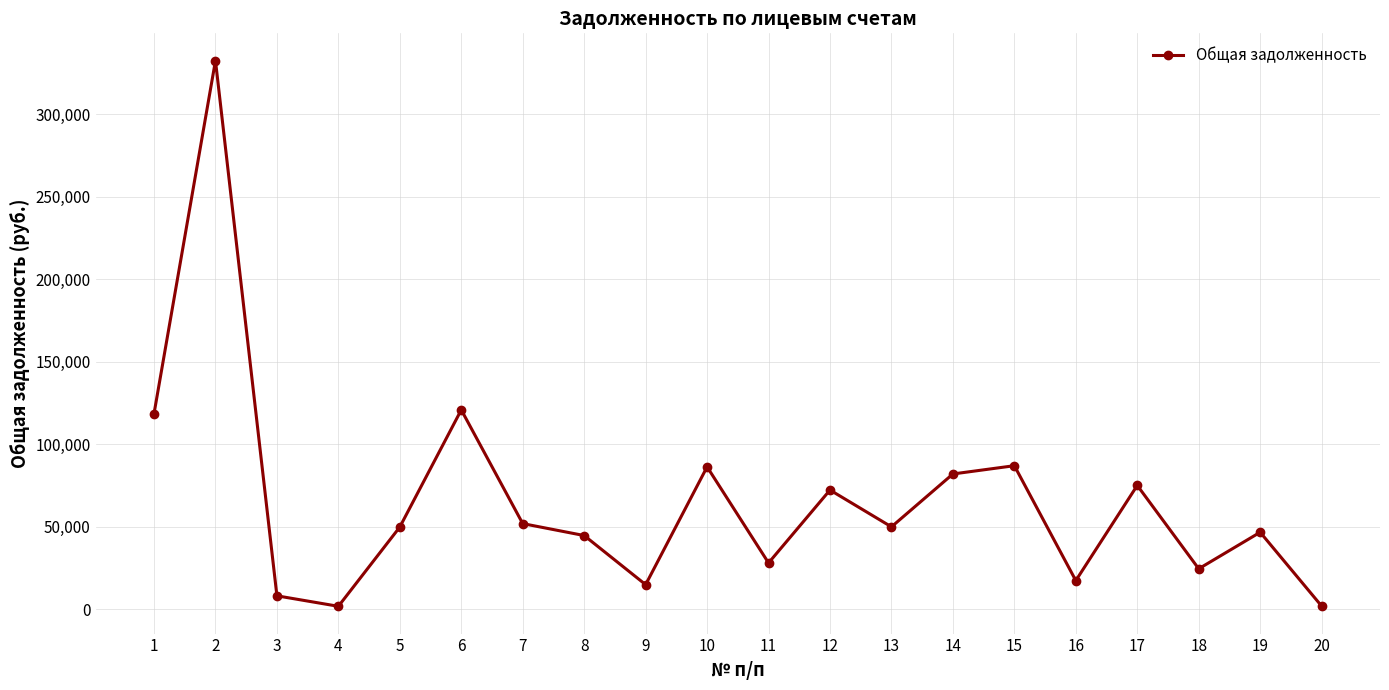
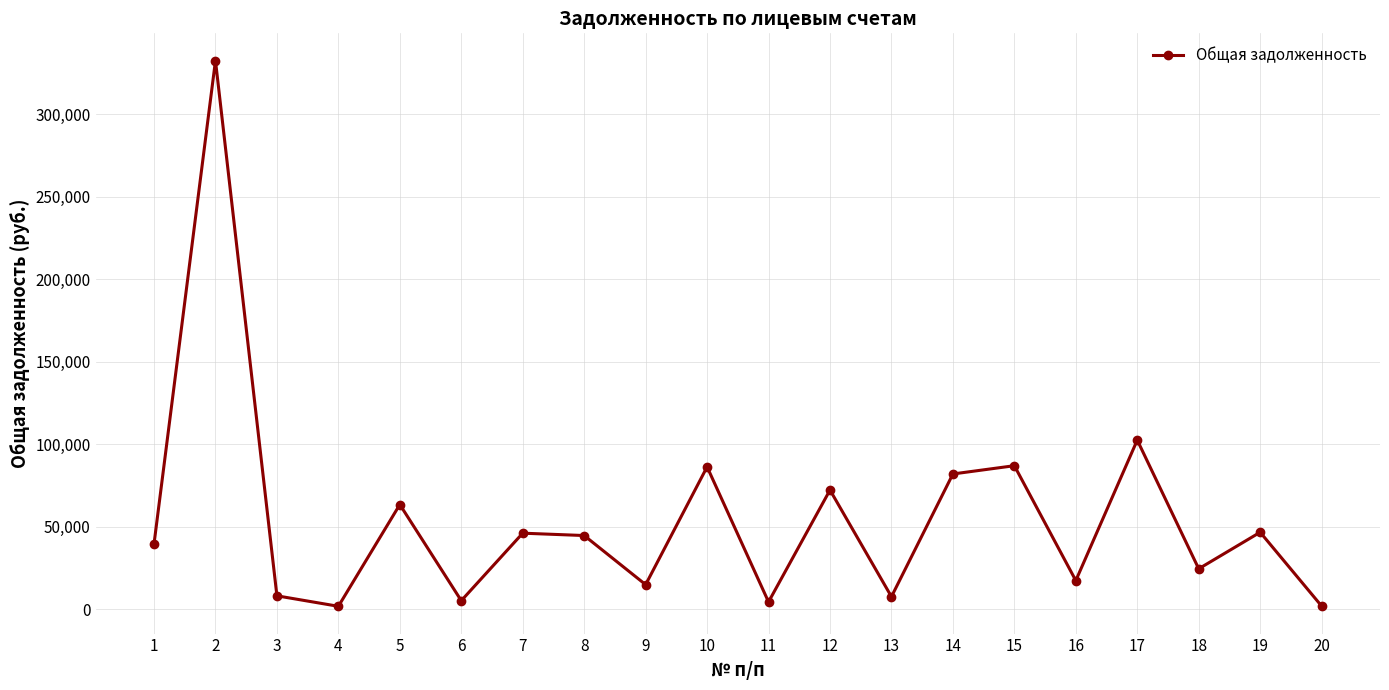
1: 118,000 -> 40,000
5: 50,000 -> 63,000
6: 121,000 -> 5,000
7: 52,000 -> 46,000
11: 28,000 -> 4,000
13: 50,000 -> 8,000
17: 75,000 -> 102,000
